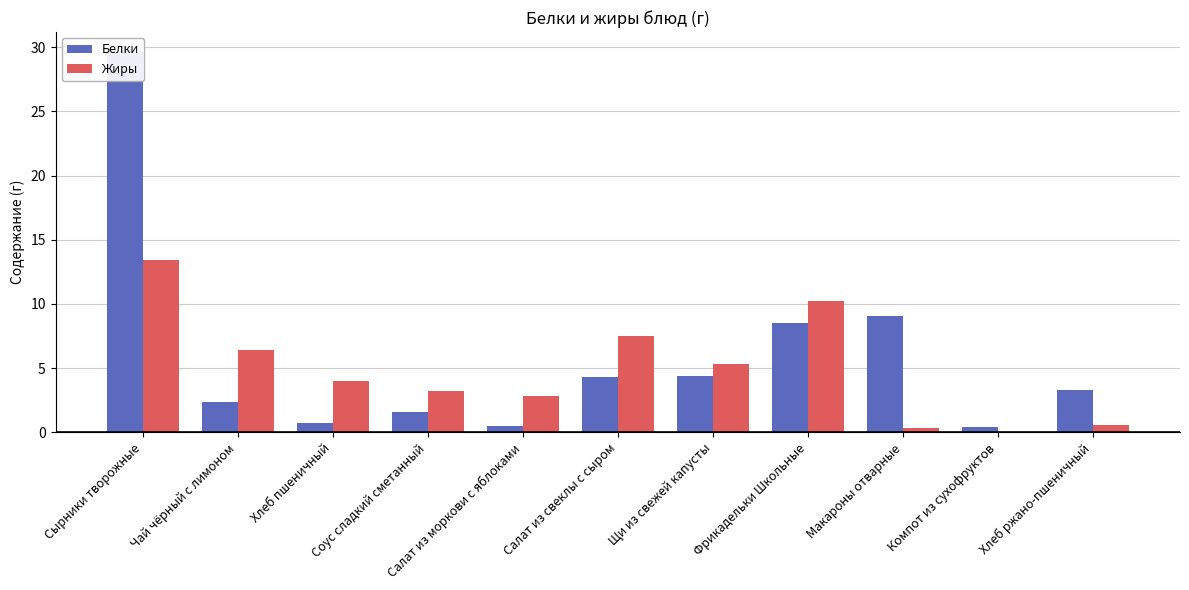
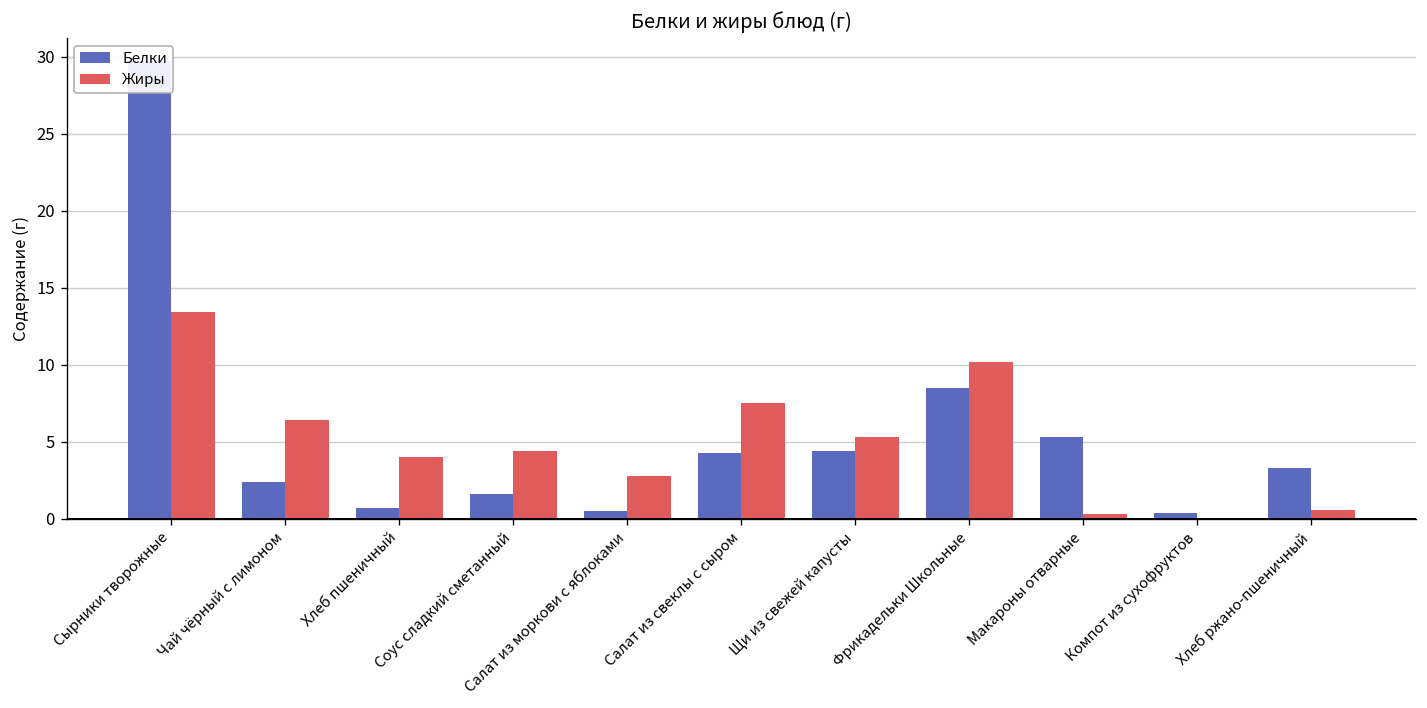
Жиры, Соус сладкий сметанный: 3.2 -> 4.4
Белки, Макароны отварные: 9.1 -> 5.3
